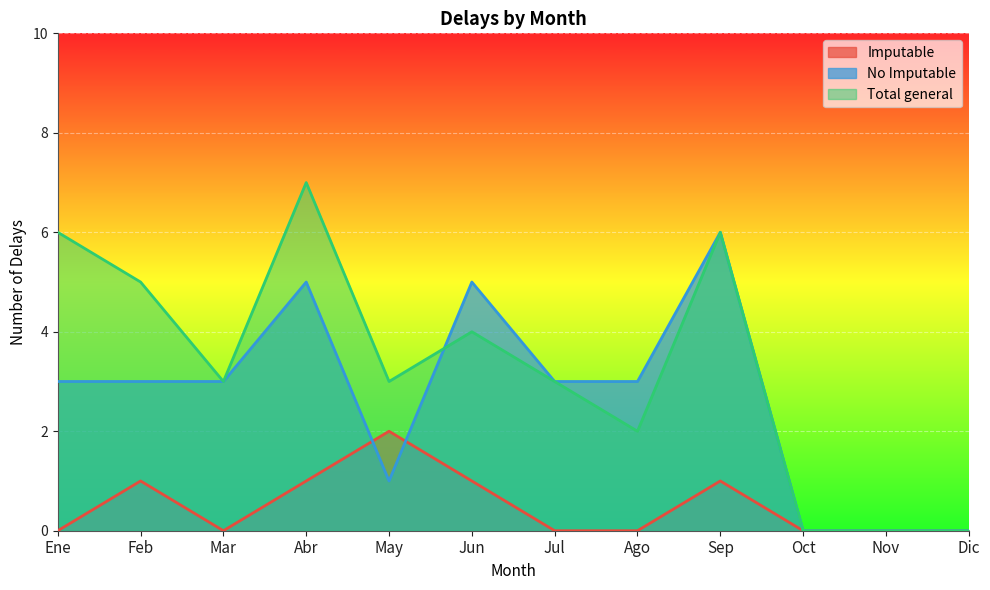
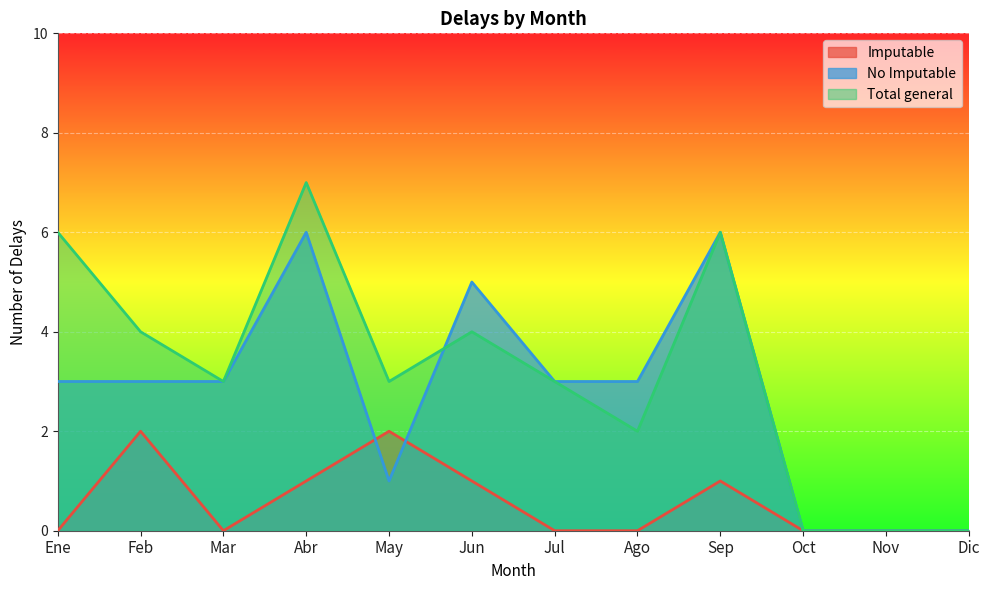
Imputable, Feb: 1 -> 2
Total general, Feb: 5 -> 4
No Imputable, Abr: 5 -> 6
